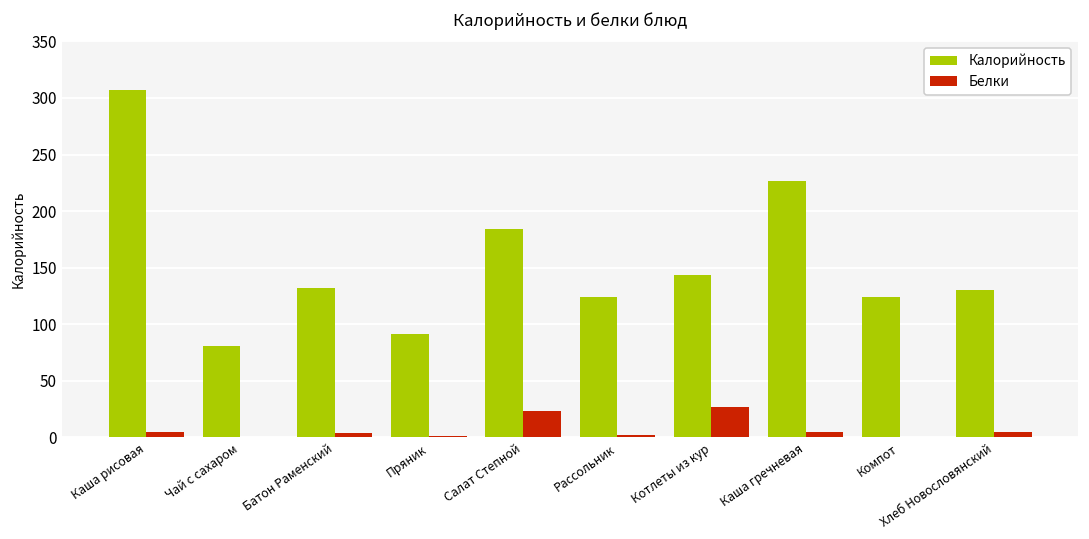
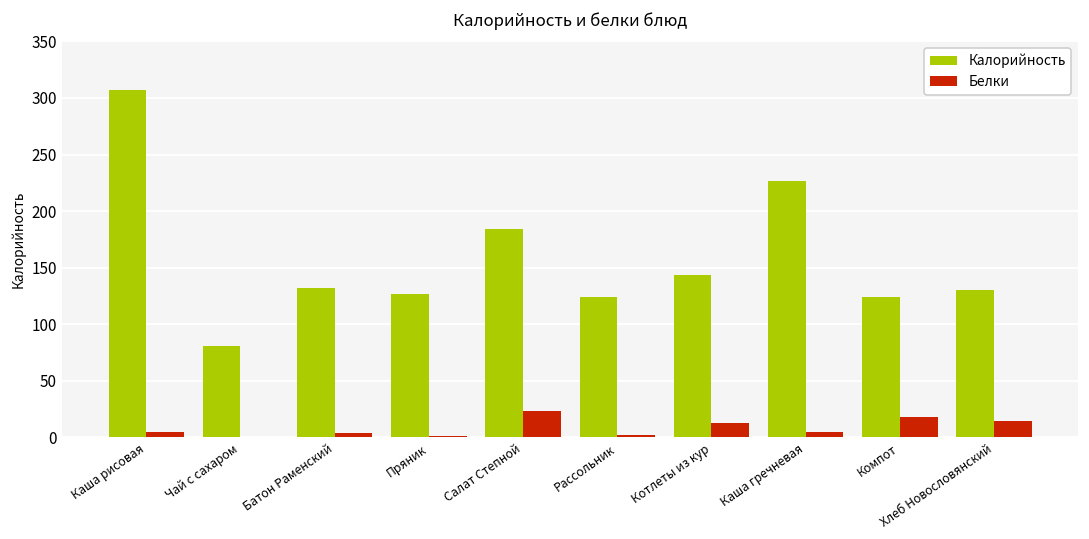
Калорийность, Пряник: 91 -> 127
Белки, Котлеты из кур: 27 -> 13
Белки, Компот: 1 -> 18
Белки, Хлеб Новословянский: 5 -> 14
